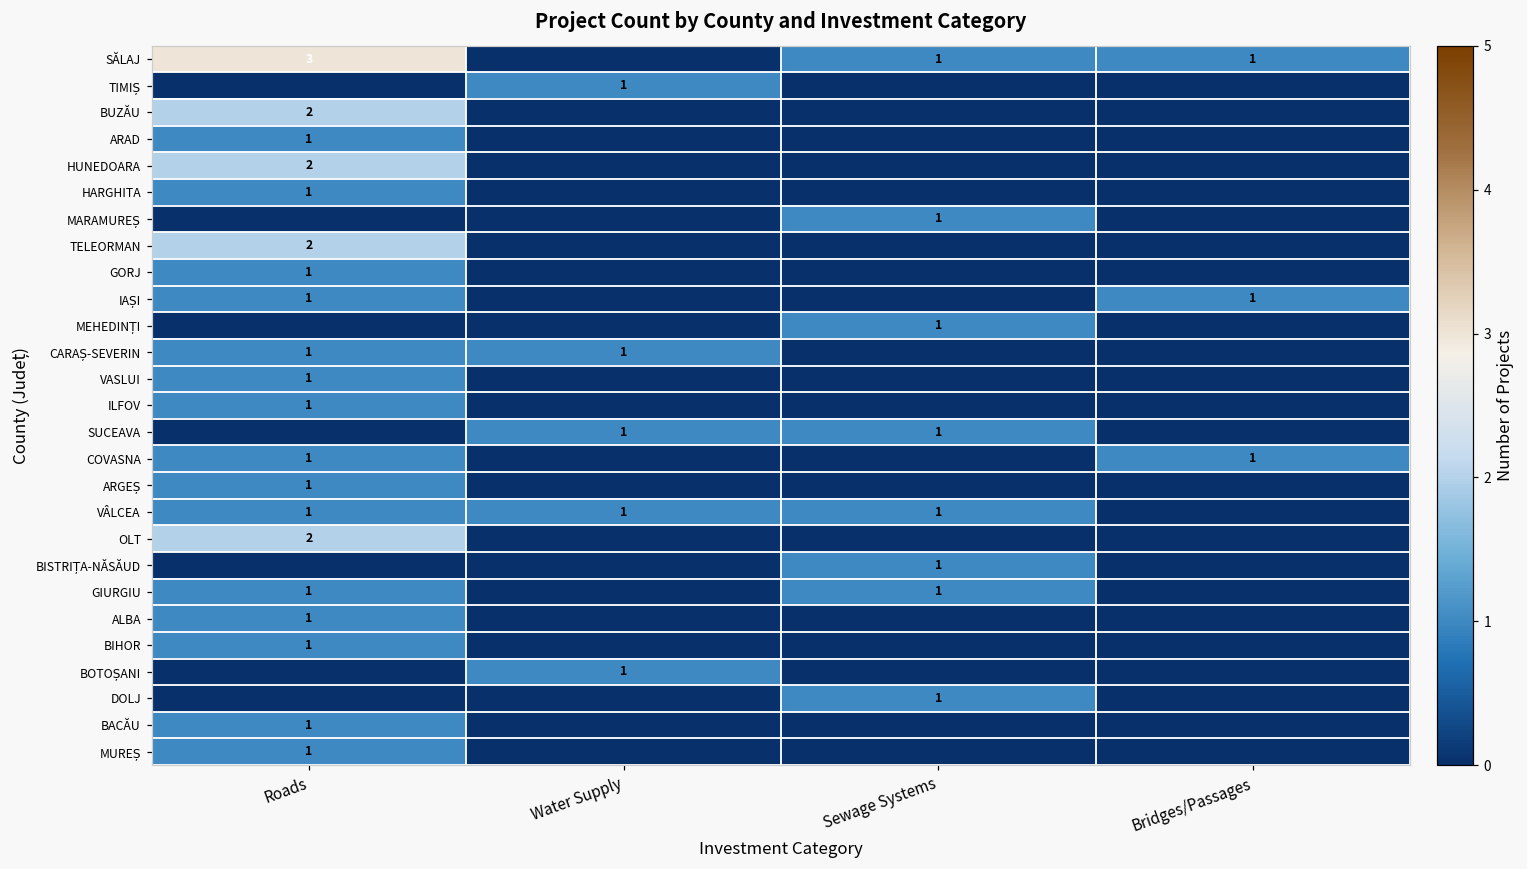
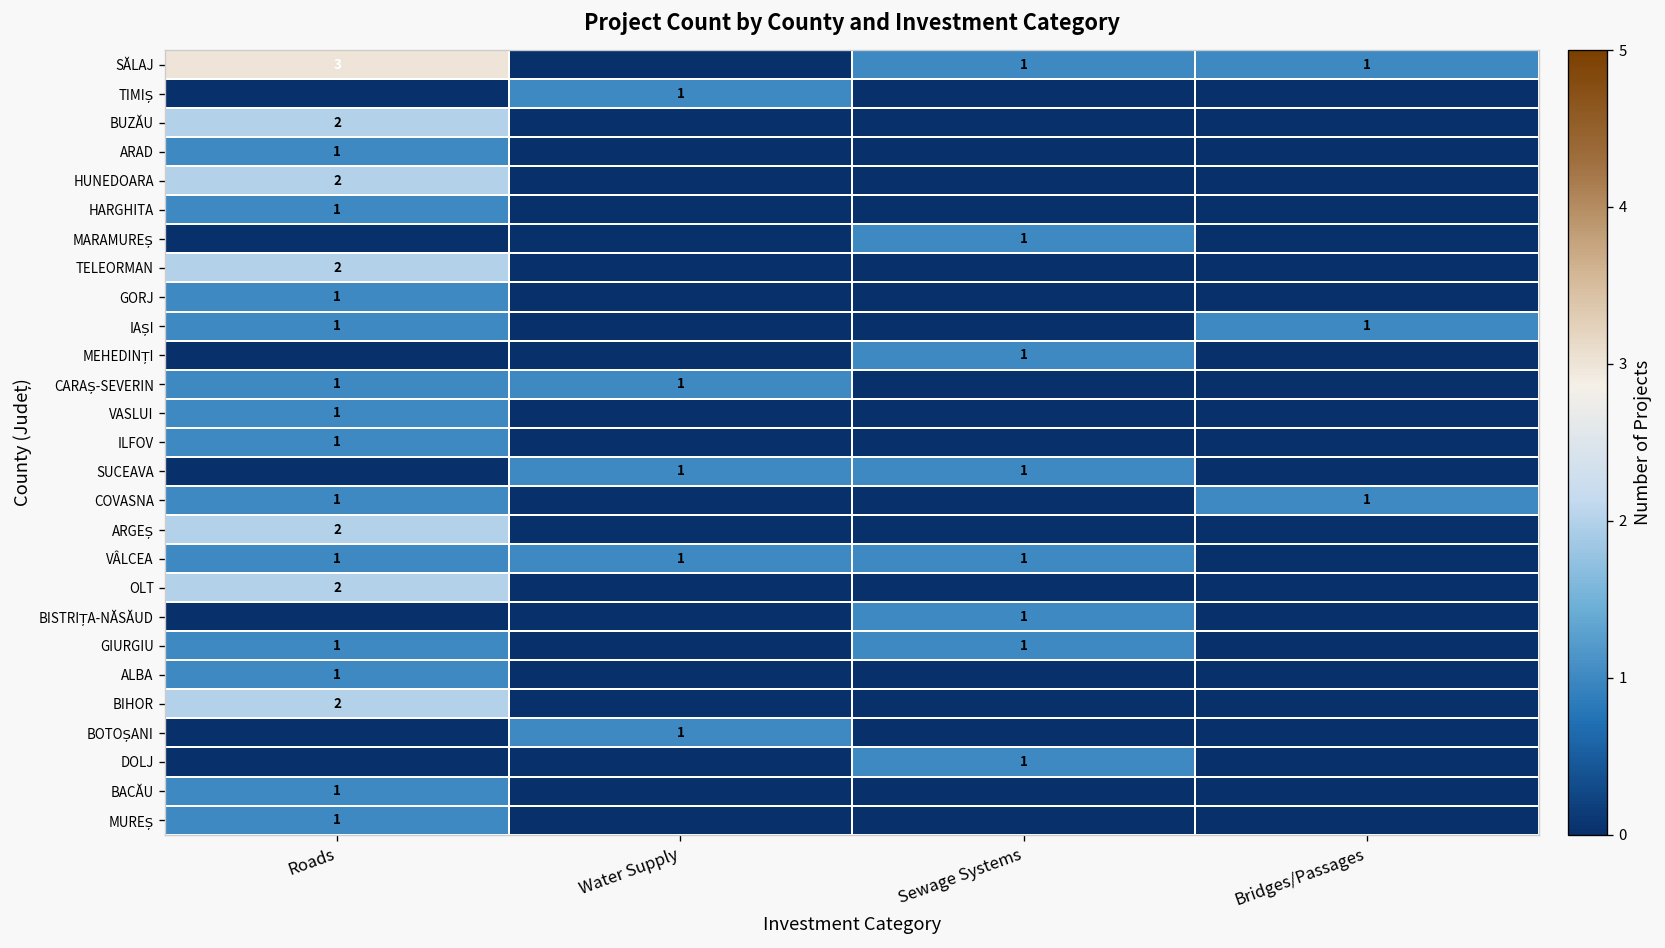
ARGEȘ, Roads: 1 -> 2
BIHOR, Roads: 1 -> 2
